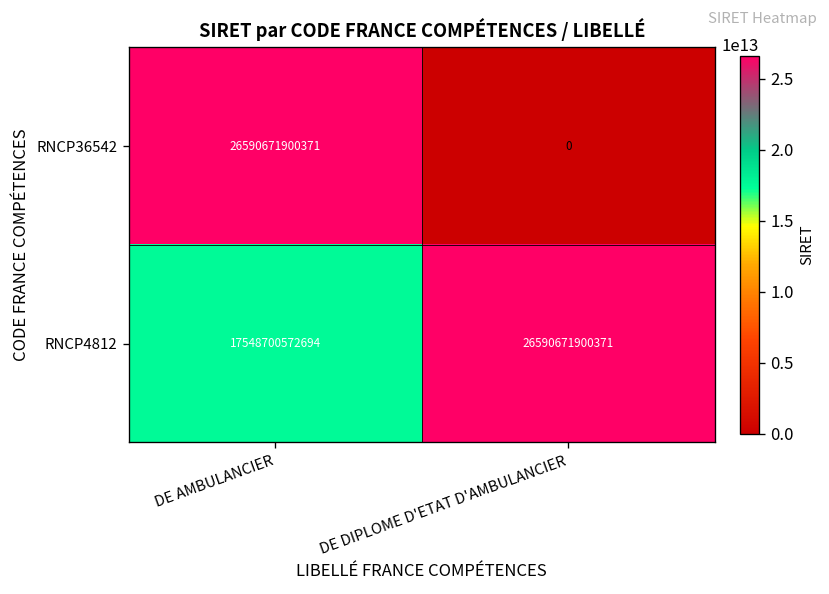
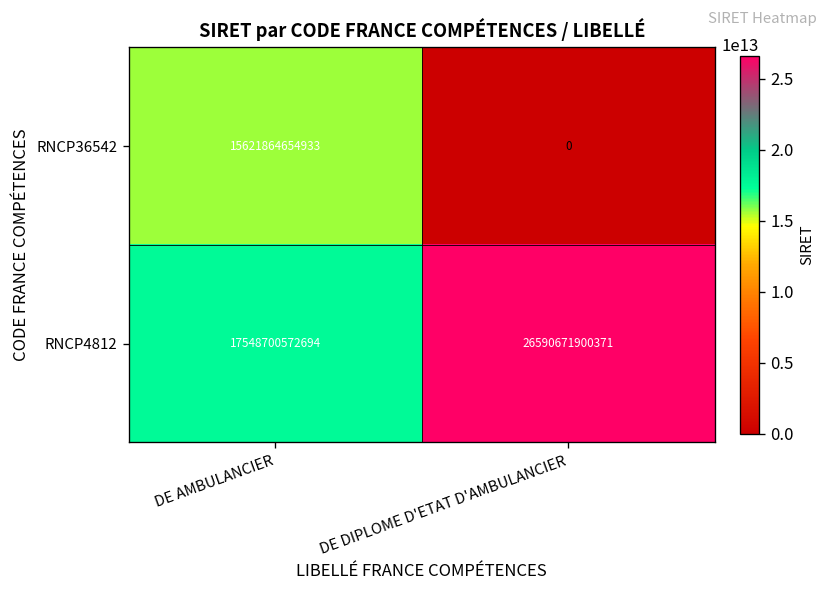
RNCP36542, DE AMBULANCIER: 26590671900371 -> 15621864654933
